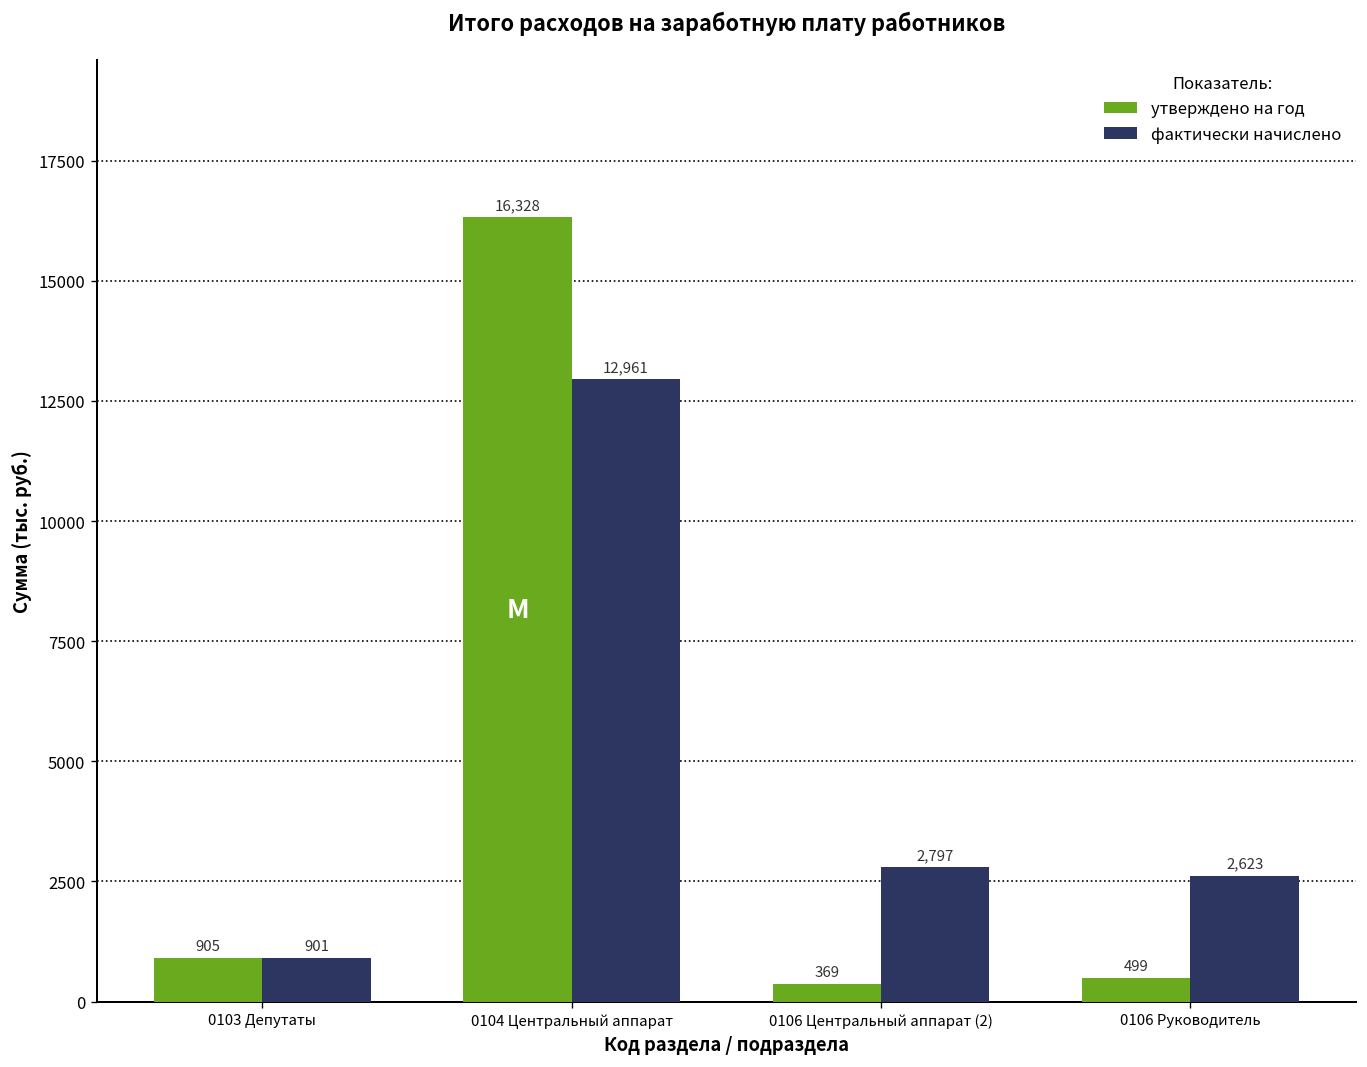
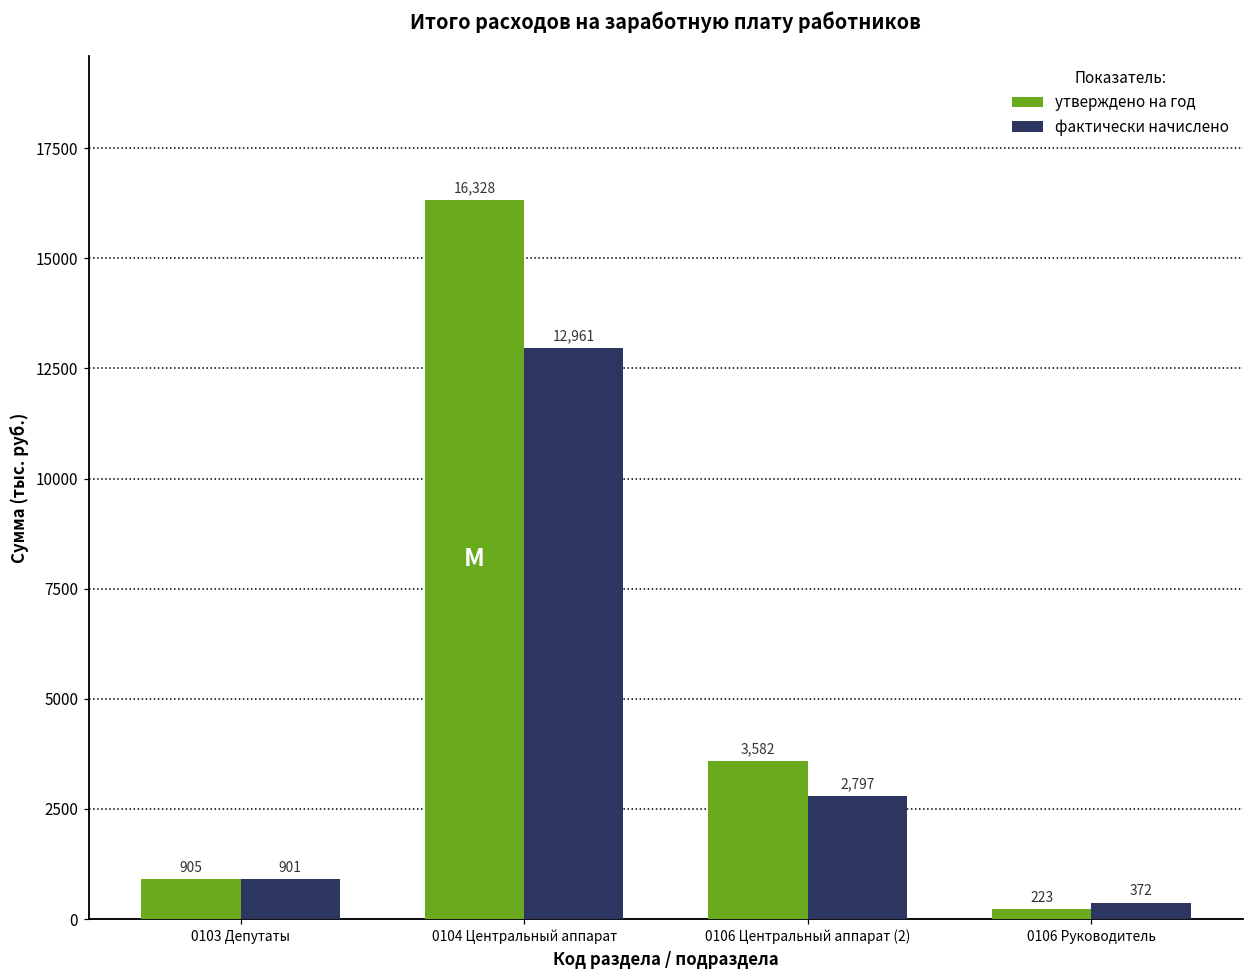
утверждено на год, 0106 Центральный аппарат (2): 369 -> 3,582
утверждено на год, 0106 Руководитель: 499 -> 223
фактически начислено, 0106 Руководитель: 2,623 -> 372
